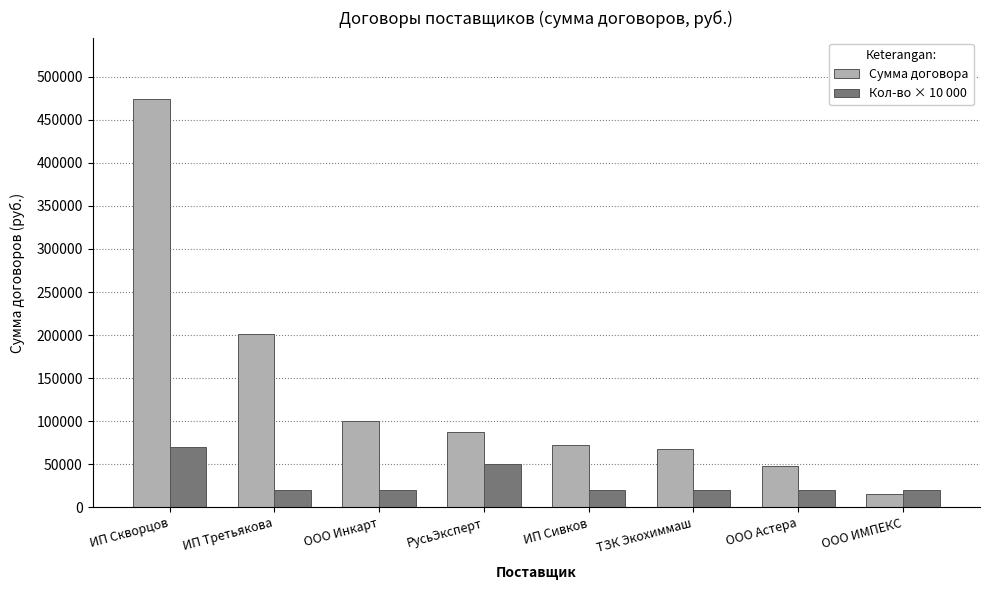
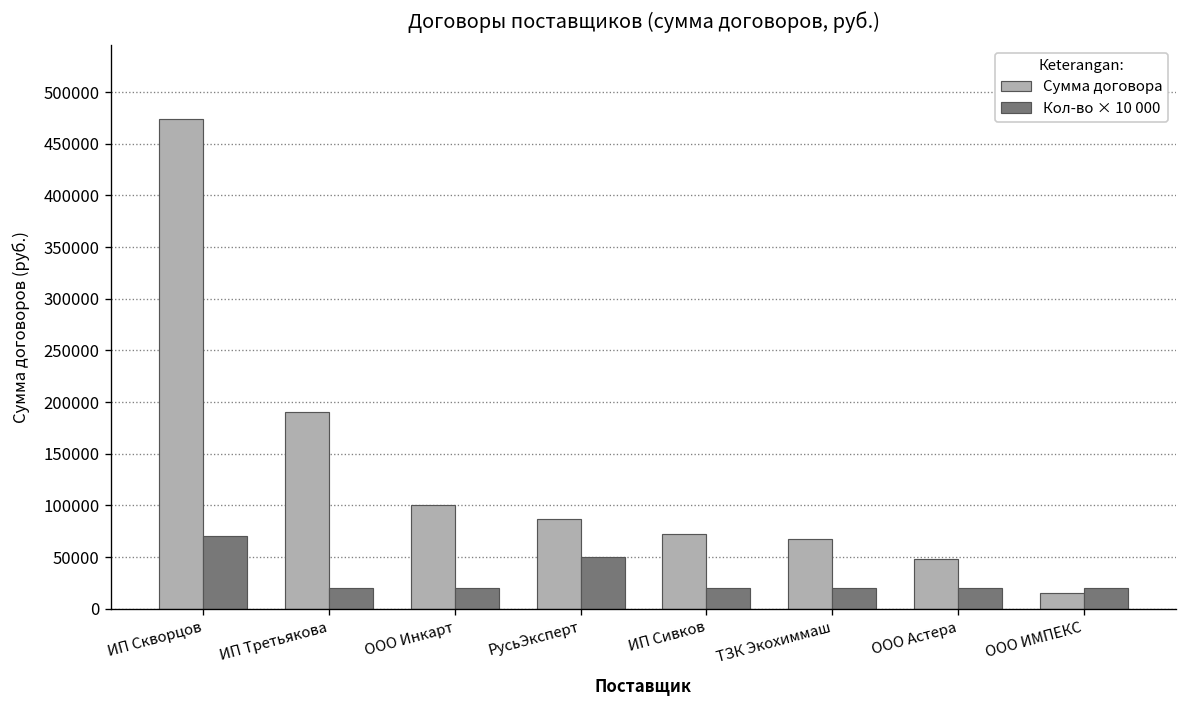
Сумма договора, ИП Третьякова: 200000 -> 190000
